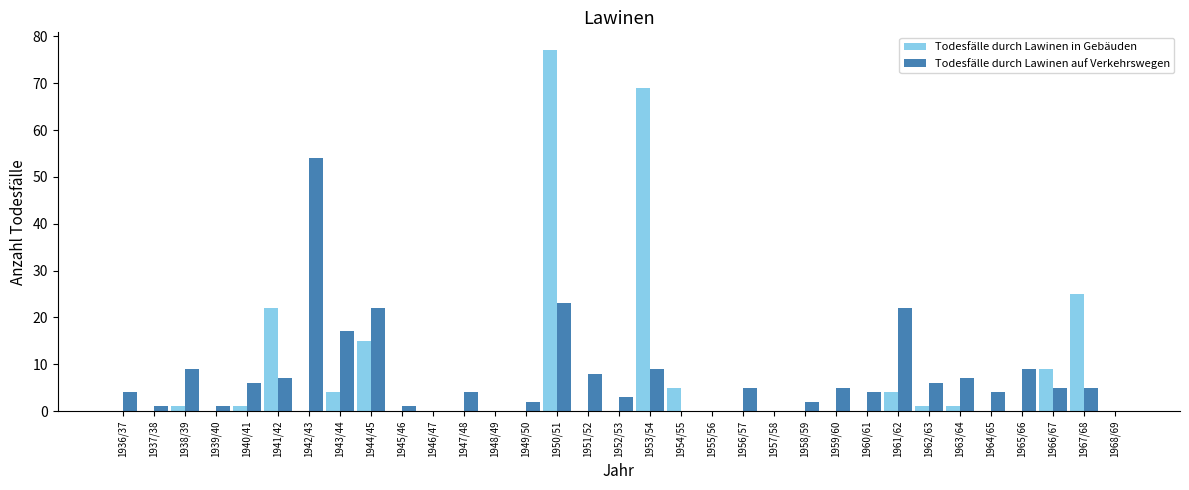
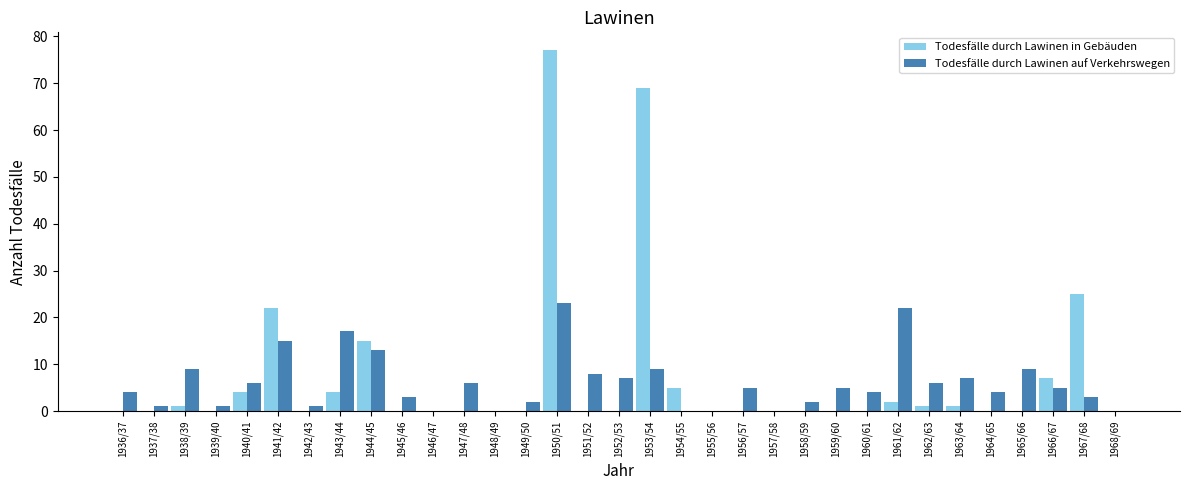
Todesfälle durch Lawinen in Gebäuden, 1940/41: 1 -> 4
Todesfälle durch Lawinen auf Verkehrswegen, 1941/42: 7 -> 15
Todesfälle durch Lawinen auf Verkehrswegen, 1942/43: 54 -> 1
Todesfälle durch Lawinen auf Verkehrswegen, 1944/45: 22 -> 13
Todesfälle durch Lawinen auf Verkehrswegen, 1945/46: 1 -> 3
Todesfälle durch Lawinen auf Verkehrswegen, 1947/48: 4 -> 6
Todesfälle durch Lawinen auf Verkehrswegen, 1952/53: 3 -> 7
Todesfälle durch Lawinen in Gebäuden, 1961/62: 4 -> 2
Todesfälle durch Lawinen in Gebäuden, 1966/67: 9 -> 7
Todesfälle durch Lawinen auf Verkehrswegen, 1967/68: 5 -> 3
